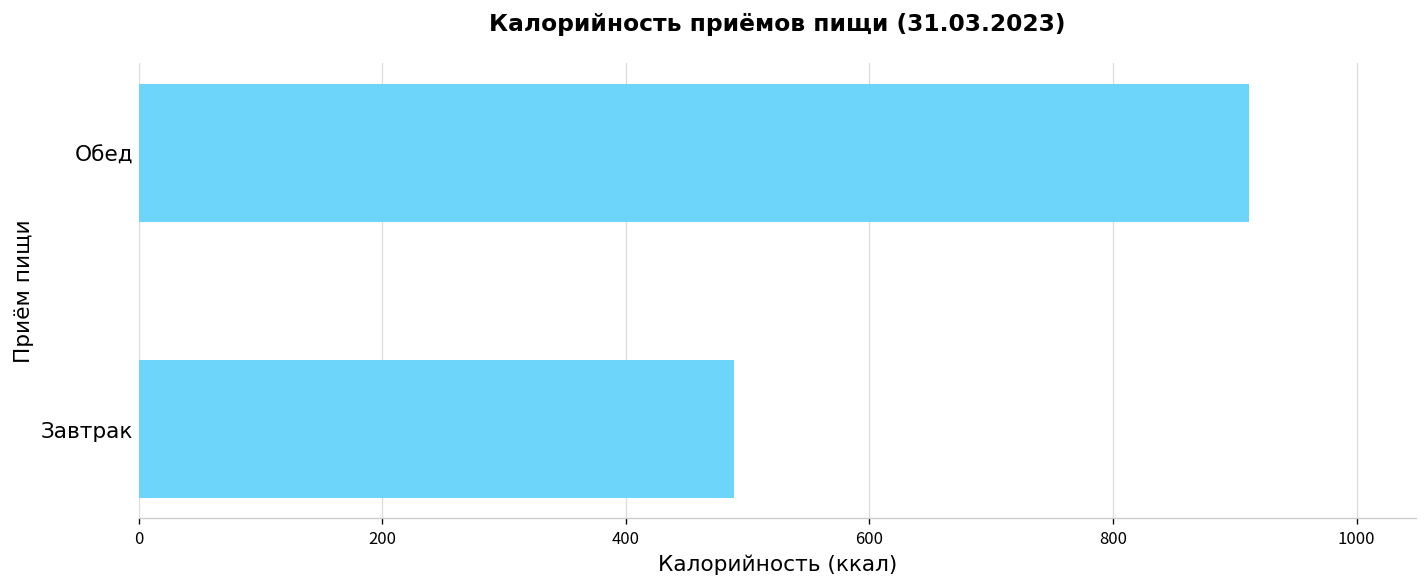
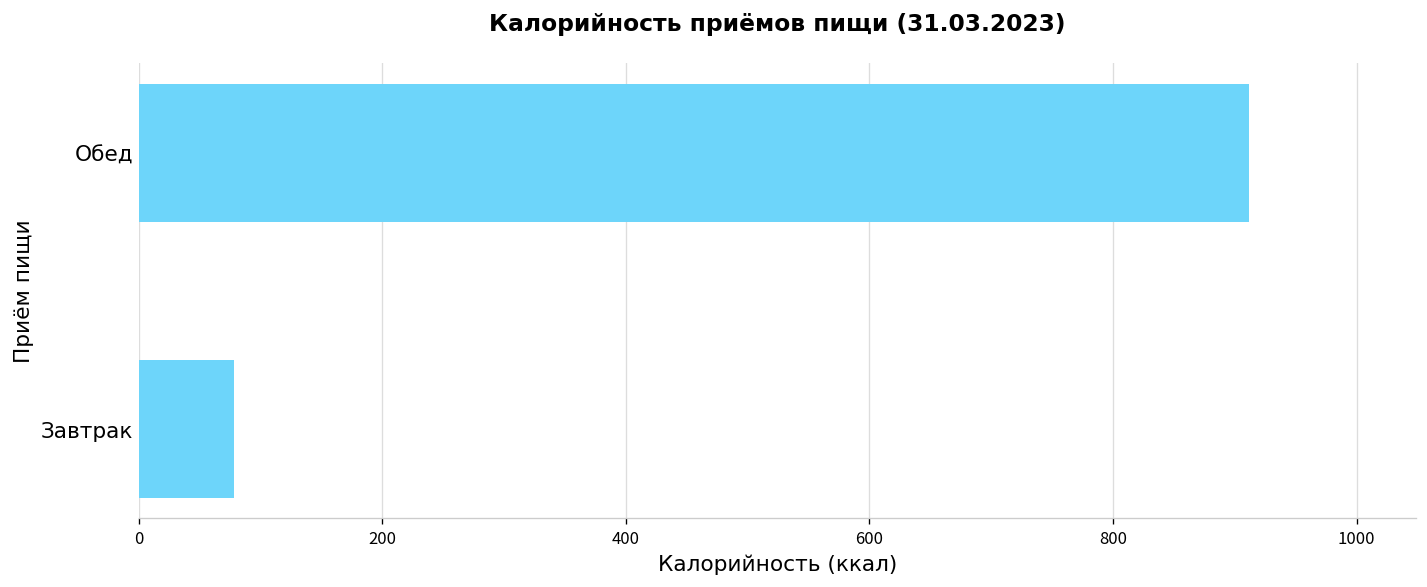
Завтрак: 489 -> 78
